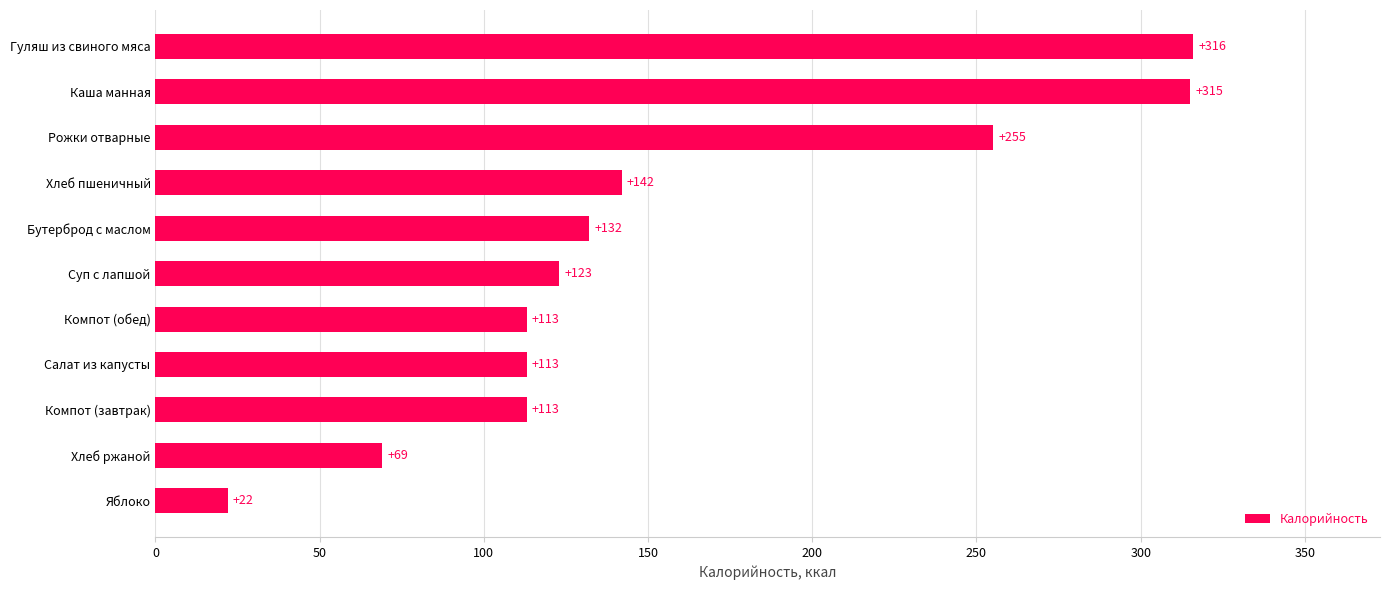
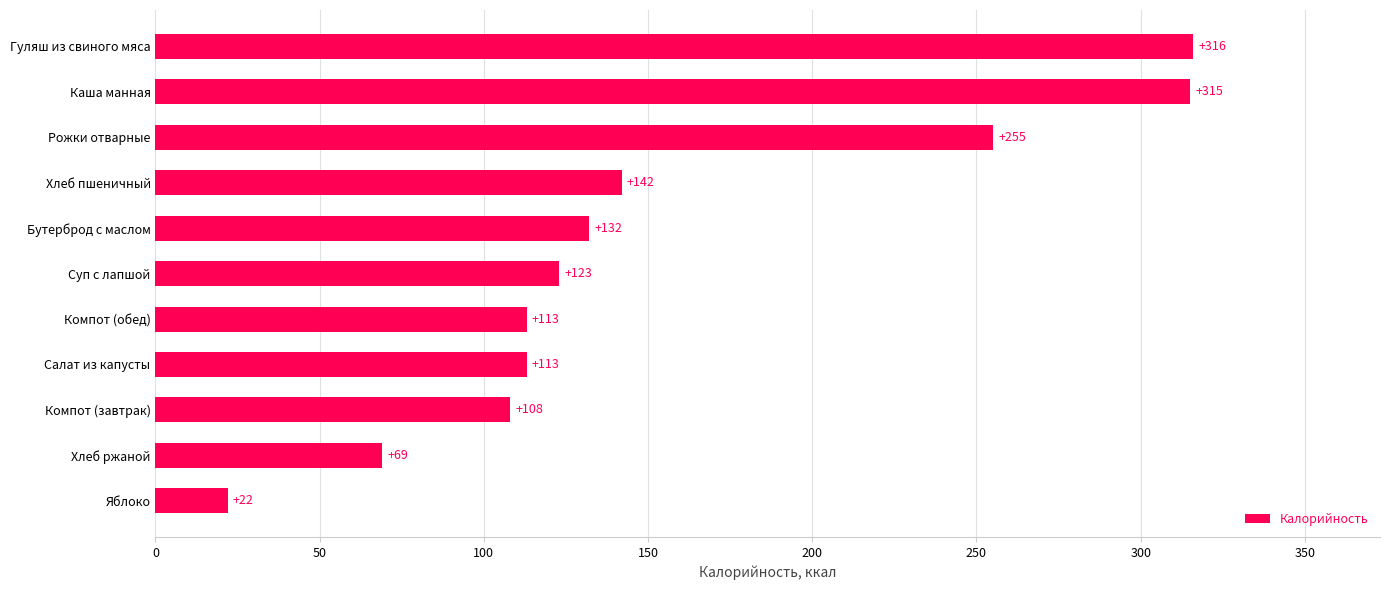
Компот (завтрак): +113 -> +108
